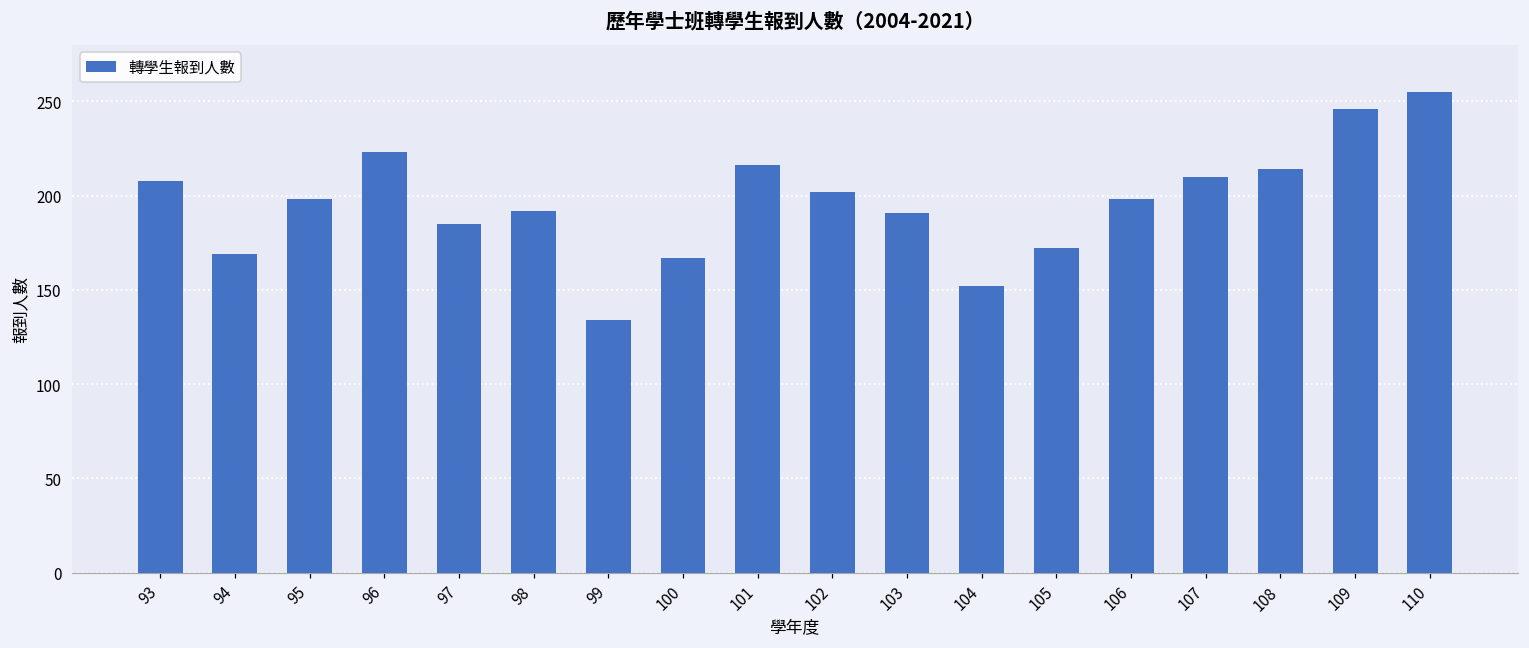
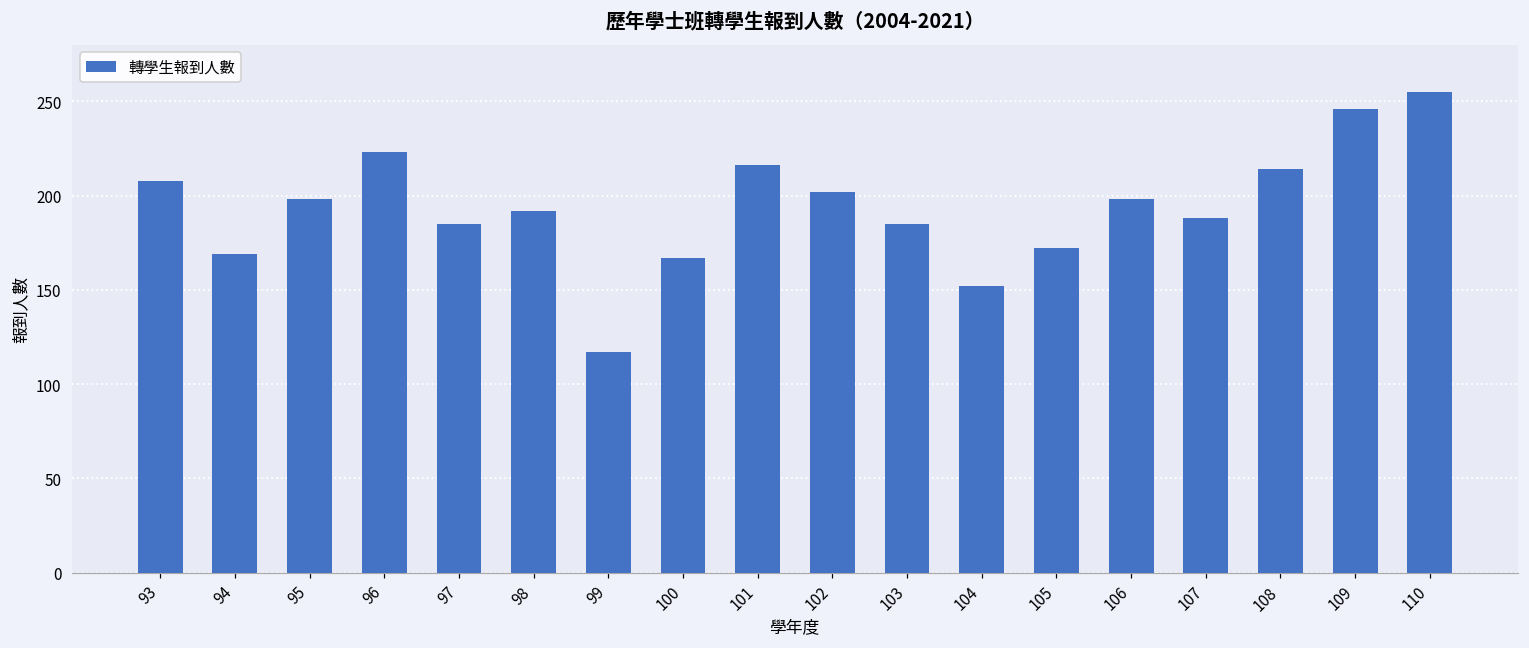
99: 134 -> 117
103: 191 -> 185
107: 210 -> 188
